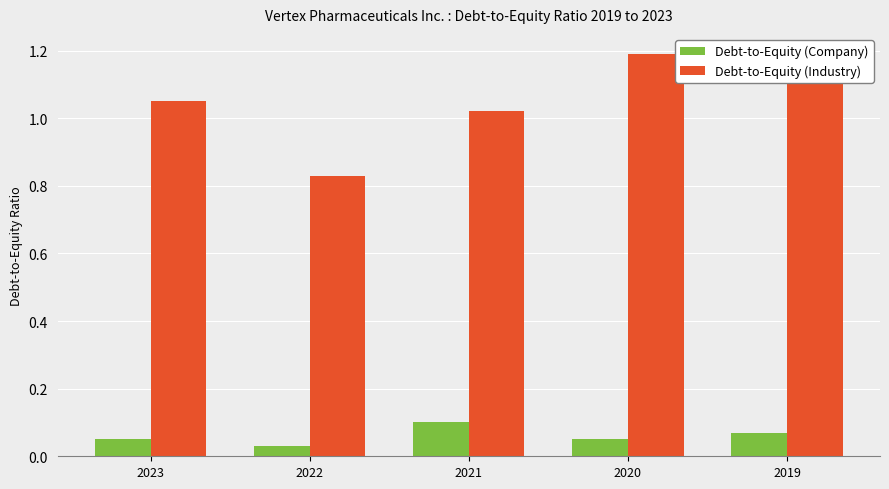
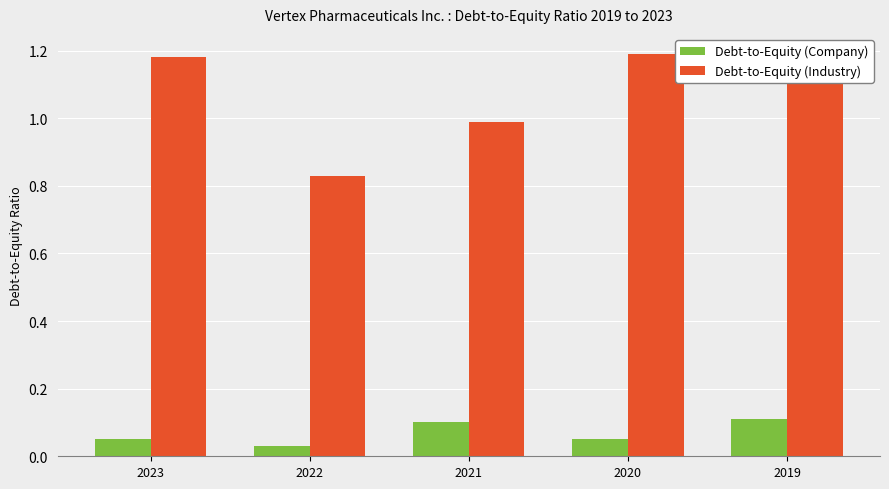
Debt-to-Equity (Industry), 2023: 1.05 -> 1.18
Debt-to-Equity (Industry), 2021: 1.02 -> 0.99
Debt-to-Equity (Company), 2019: 0.07 -> 0.11
